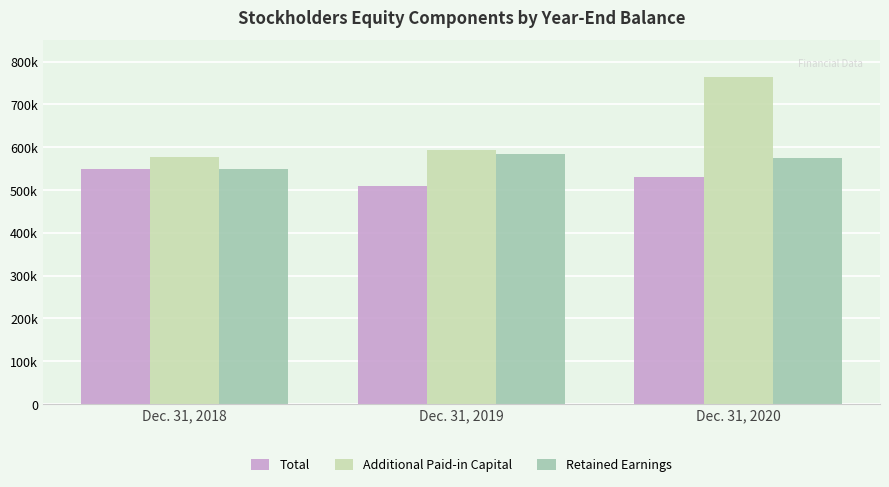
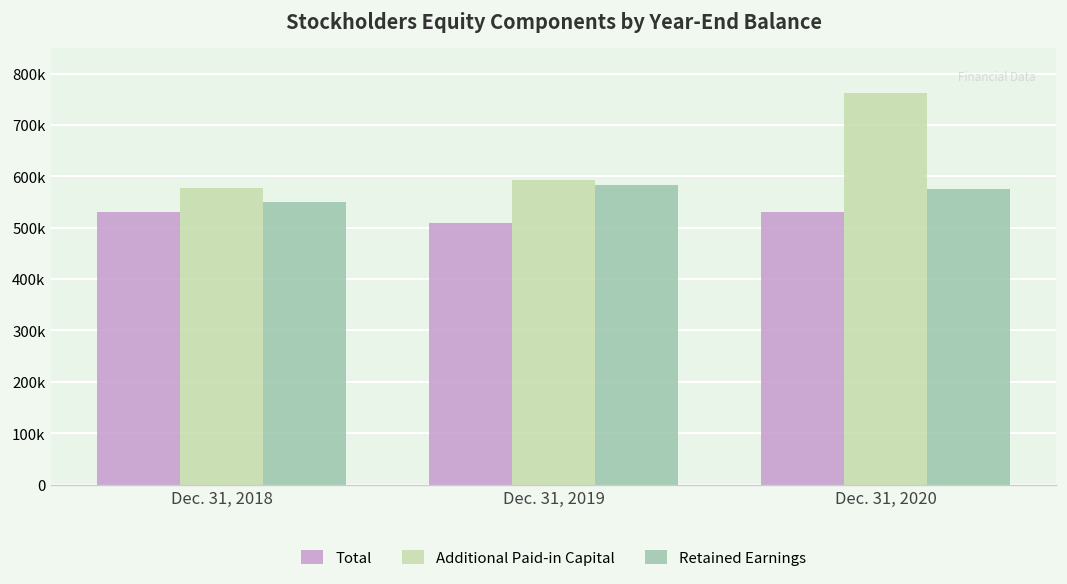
Total, Dec. 31, 2018: 550000 -> 530000
